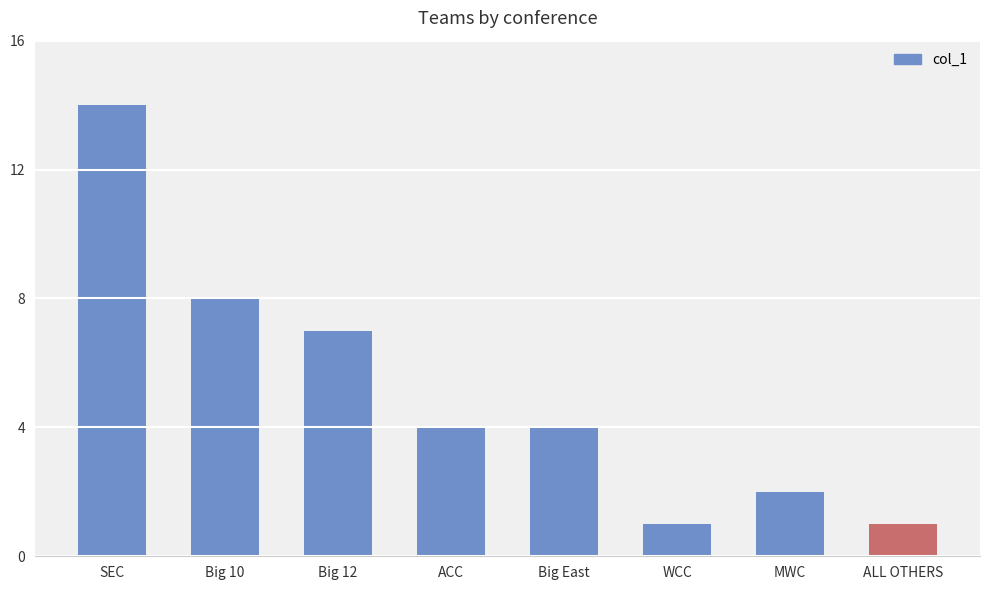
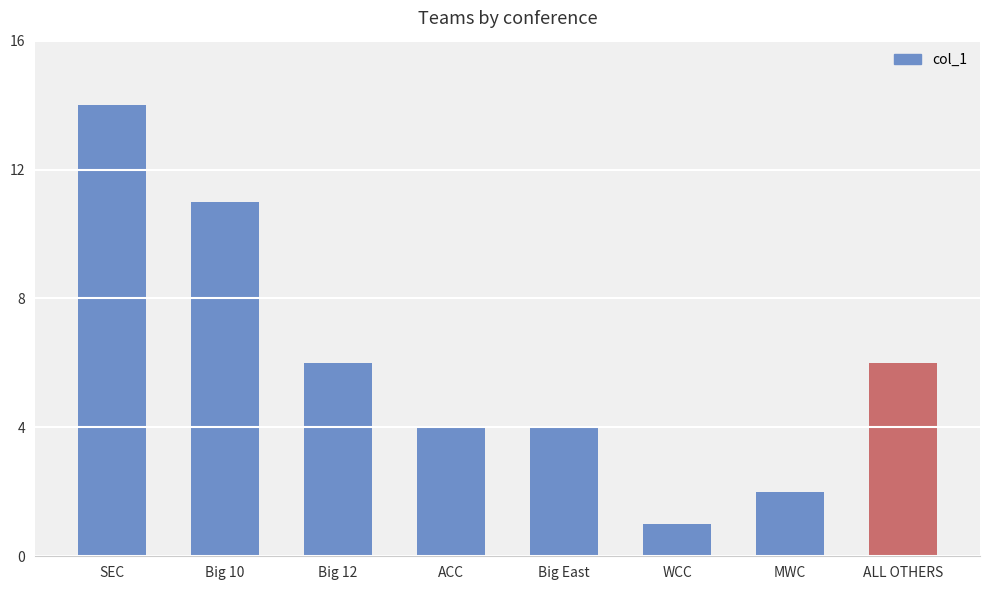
Big 10: 8 -> 11
Big 12: 7 -> 6
ALL OTHERS: 1 -> 6
